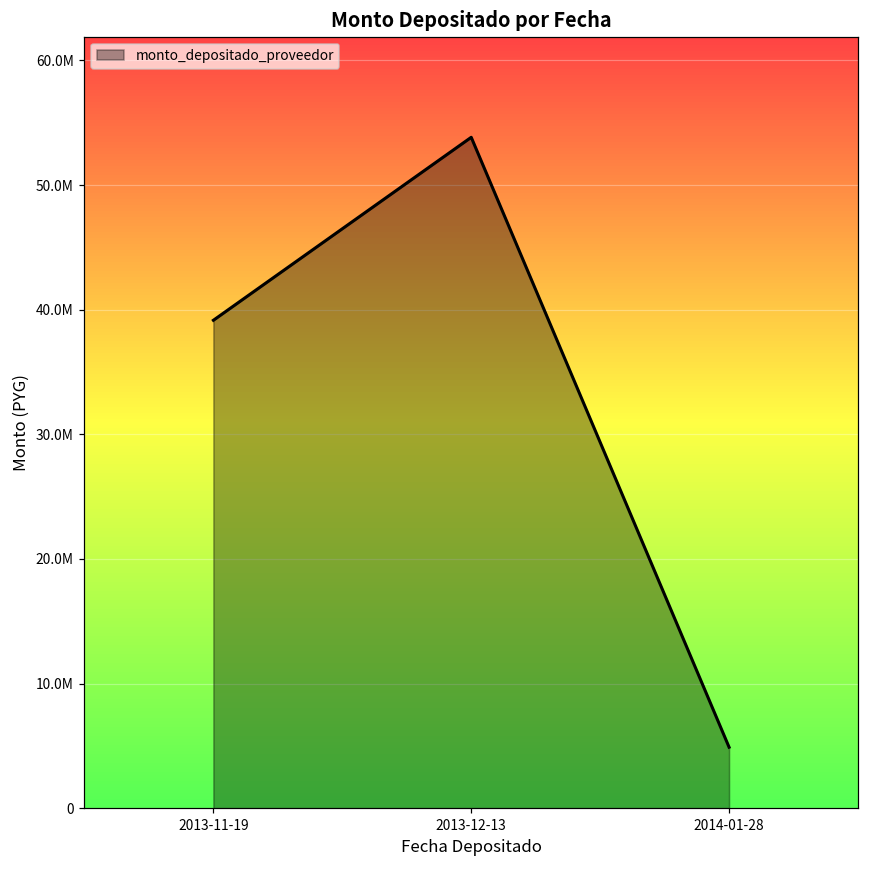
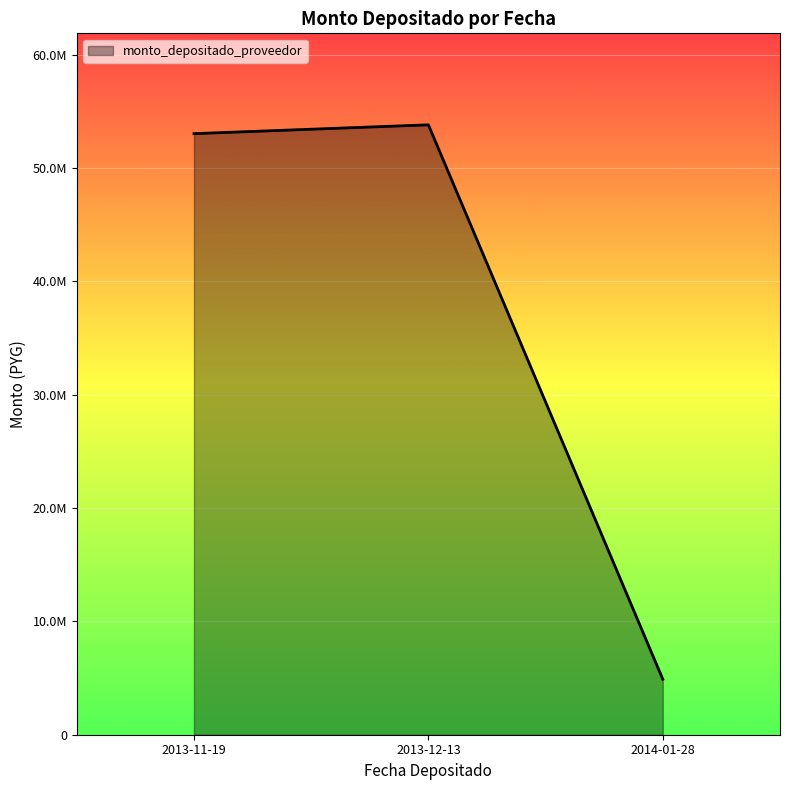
2013-11-19: 39100000 -> 53100000
